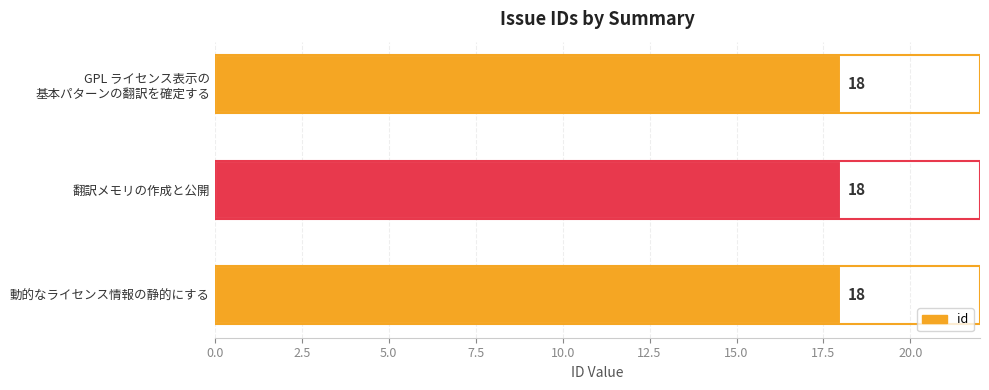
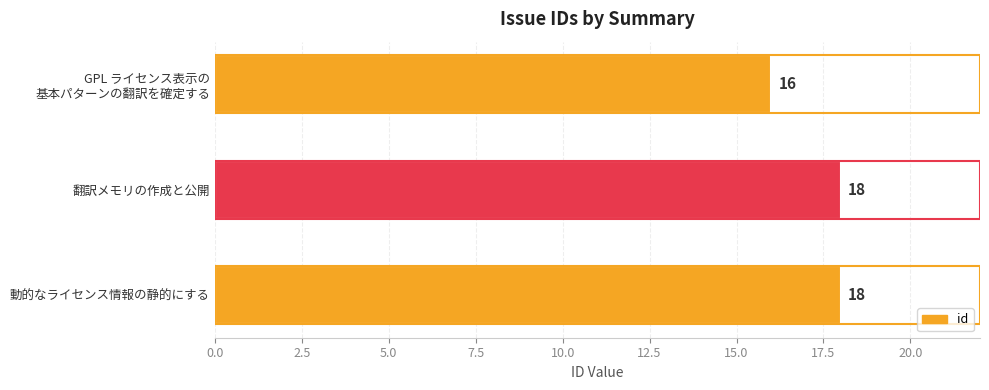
GPL ライセンス表示の 基本パターンの翻訳を確定する: 18 -> 16
